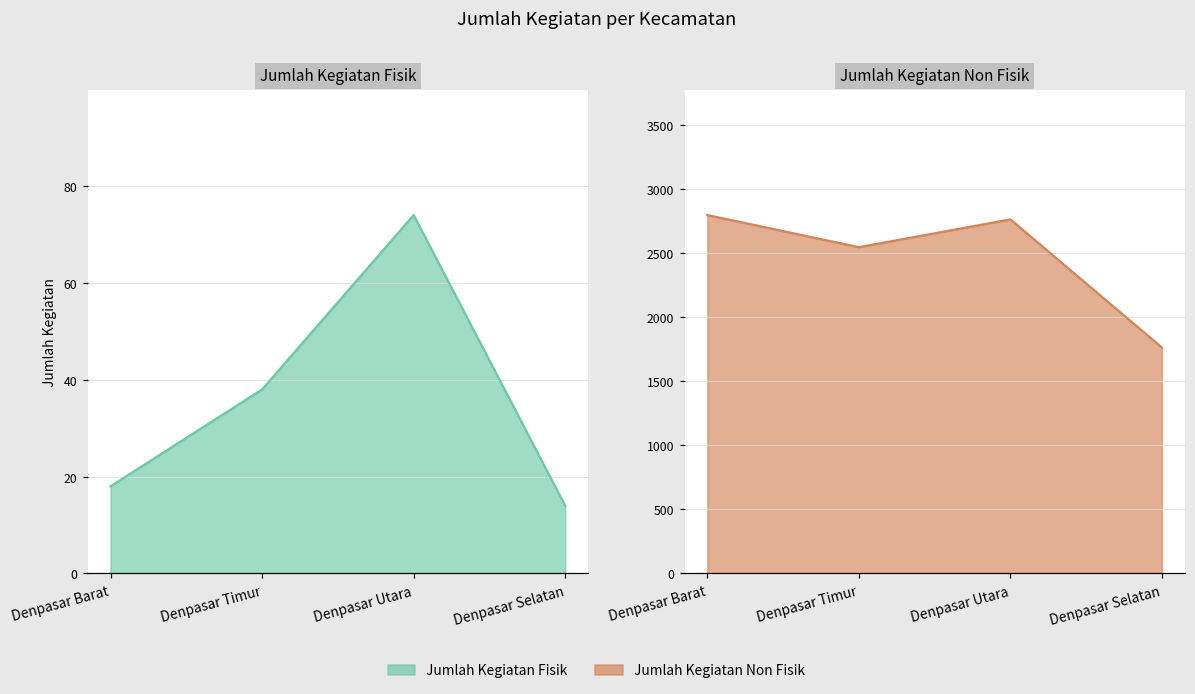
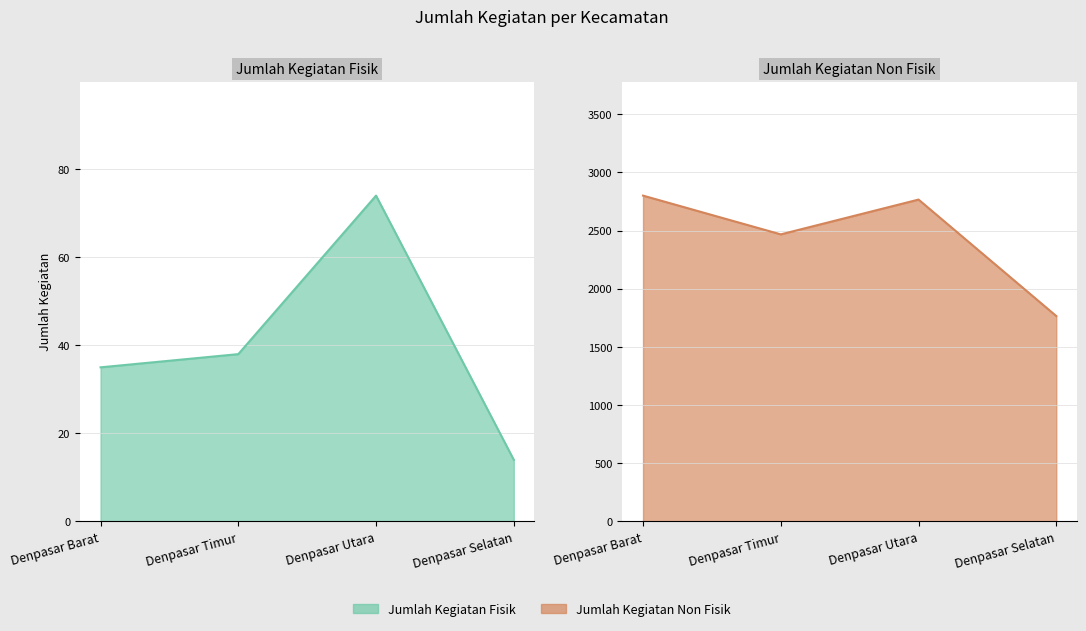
Jumlah Kegiatan Fisik, Denpasar Barat: 18 -> 35
Jumlah Kegiatan Non Fisik, Denpasar Timur: 2550 -> 2470
